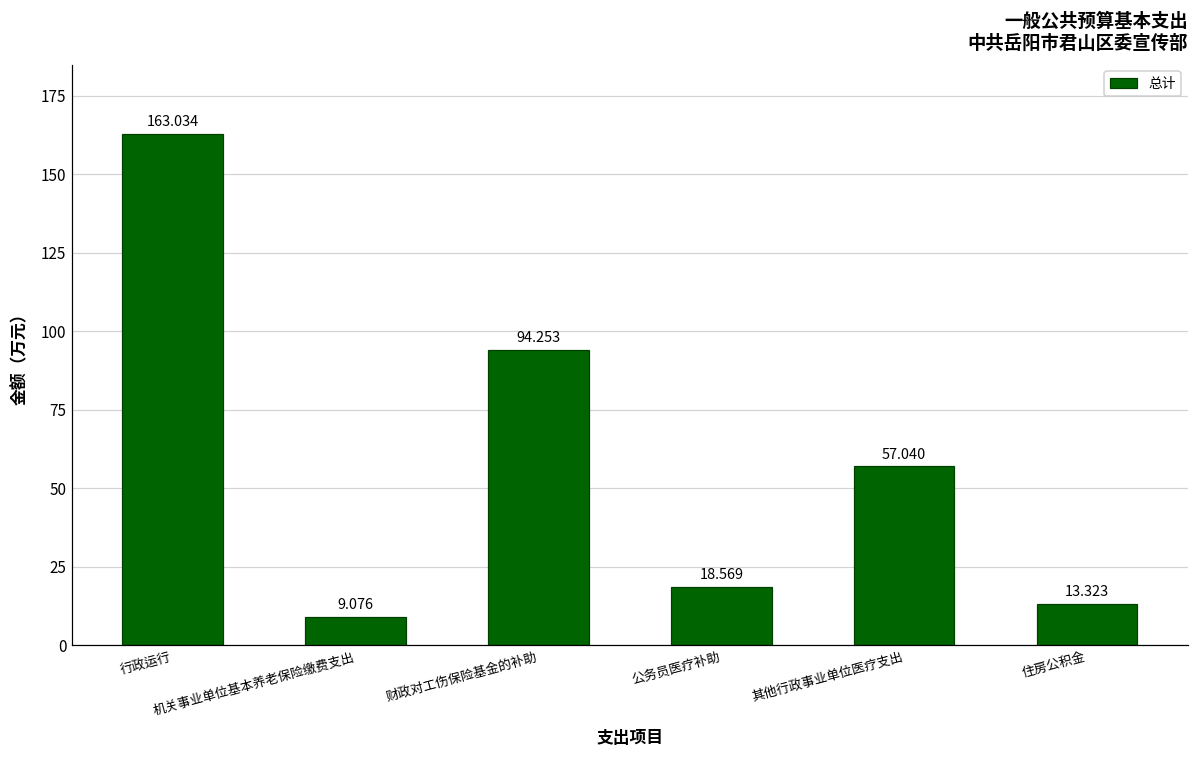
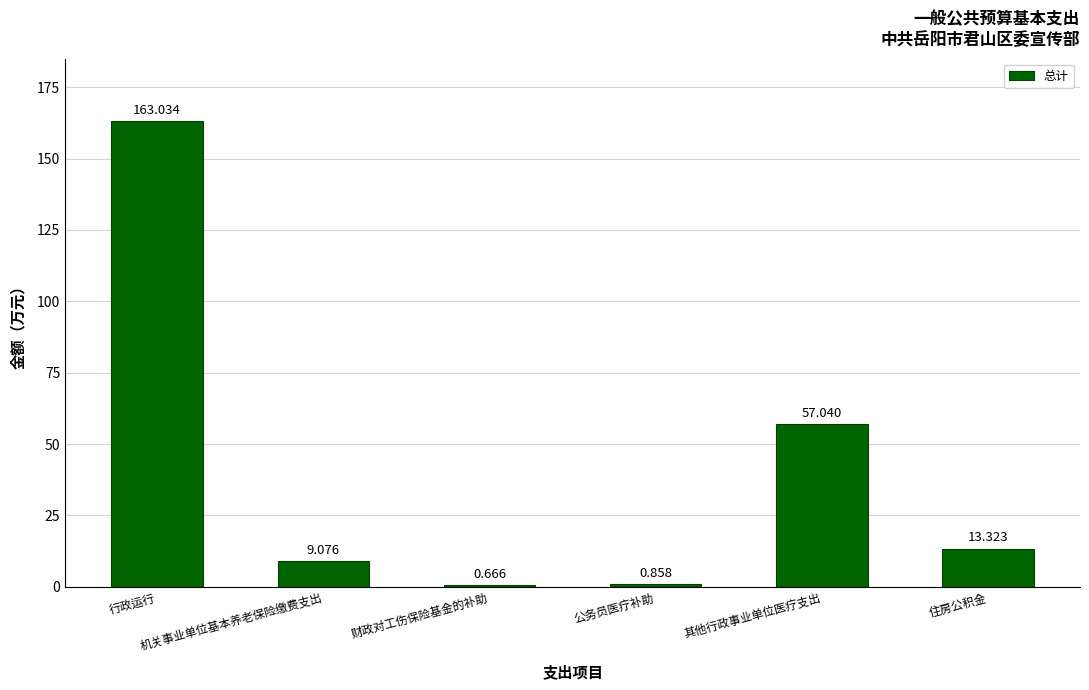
财政对工伤保险基金的补助: 94.253 -> 0.666
公务员医疗补助: 18.569 -> 0.858
